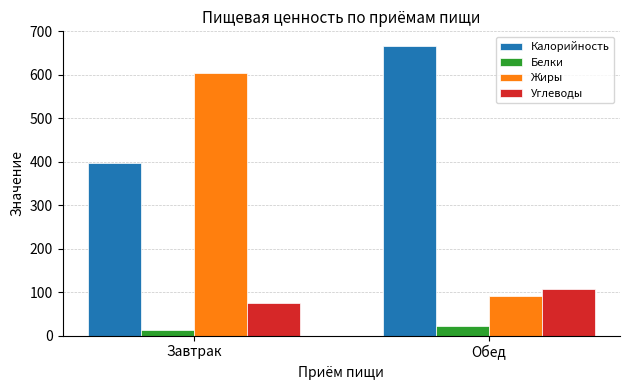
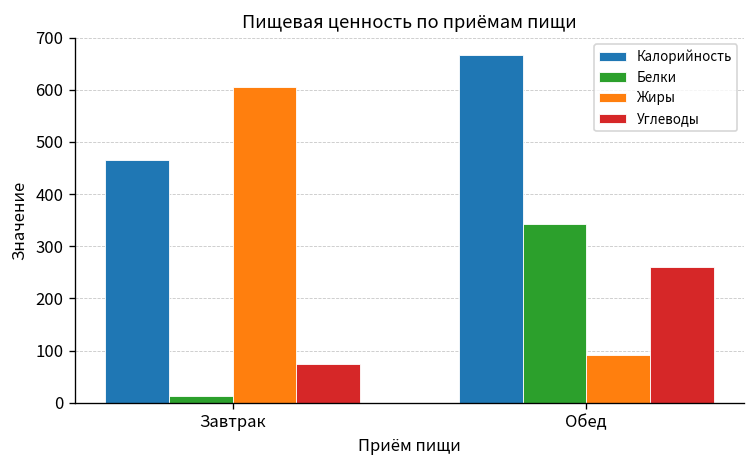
Калорийность, Завтрак: 400 -> 470
Белки, Обед: 20 -> 340
Углеводы, Обед: 110 -> 260
